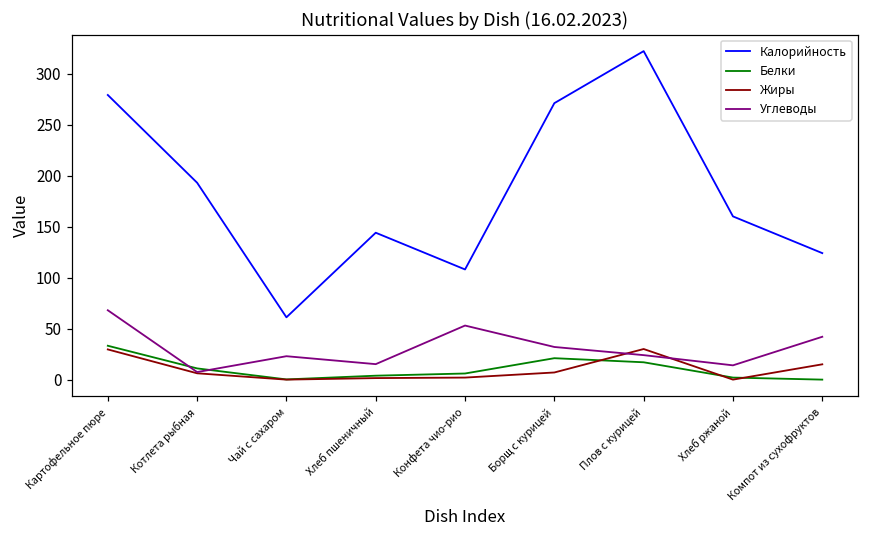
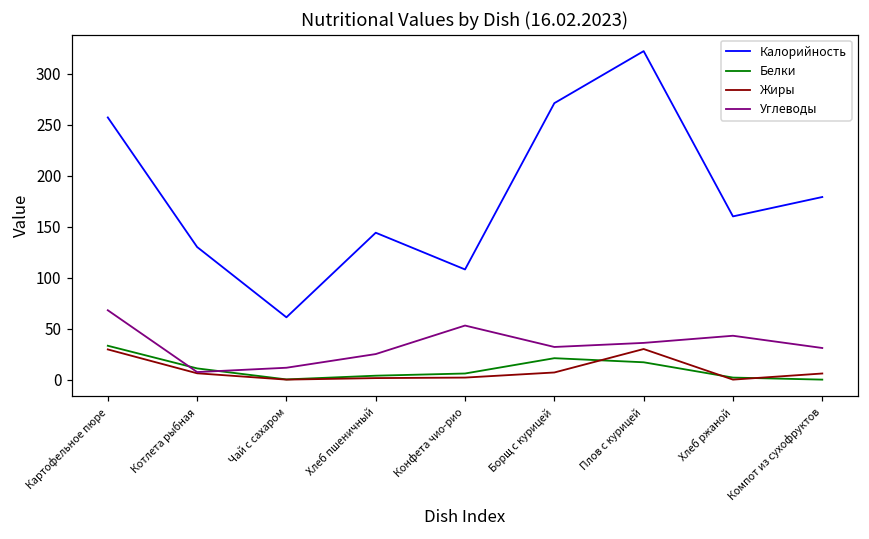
Калорийность, Картофельное пюре: 280 -> 260
Калорийность, Котлета рыбная: 190 -> 130
Углеводы, Чай с сахаром: 20 -> 10
Углеводы, Хлеб пшеничный: 20 -> 30
Углеводы, Плов с курицей: 20 -> 40
Углеводы, Хлеб ржаной: 10 -> 40
Калорийность, Компот из сухофруктов: 120 -> 180
Жиры, Компот из сухофруктов: 20 -> 10
Углеводы, Компот из сухофруктов: 40 -> 30
